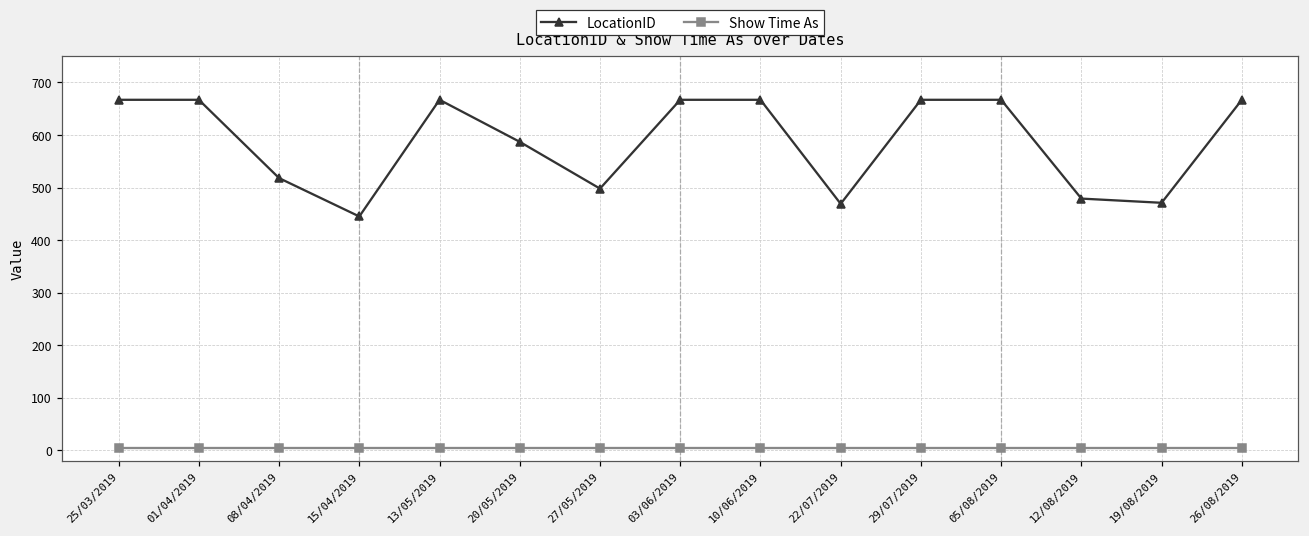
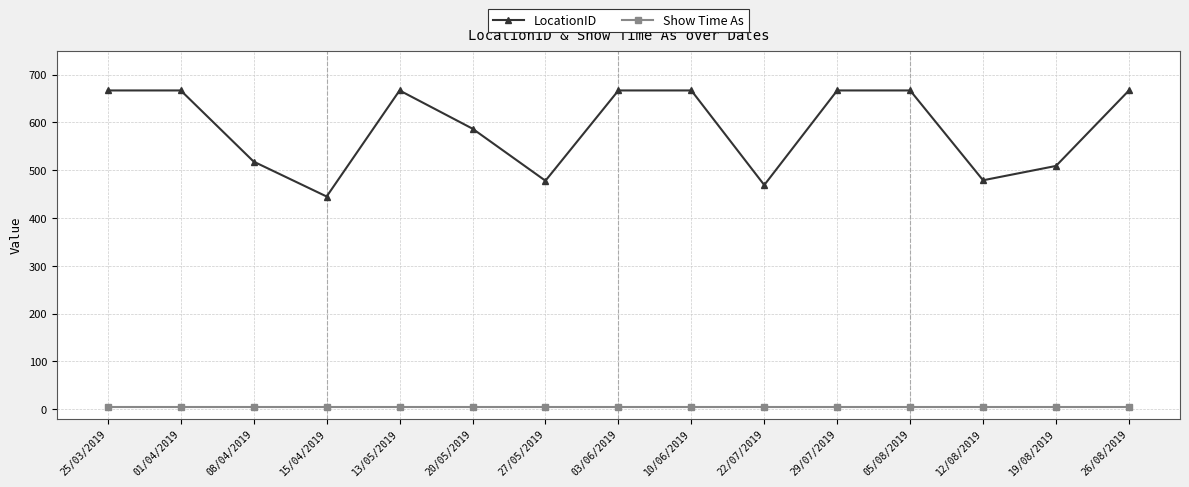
LocationID, 27/05/2019: 500 -> 480
LocationID, 19/08/2019: 470 -> 510
